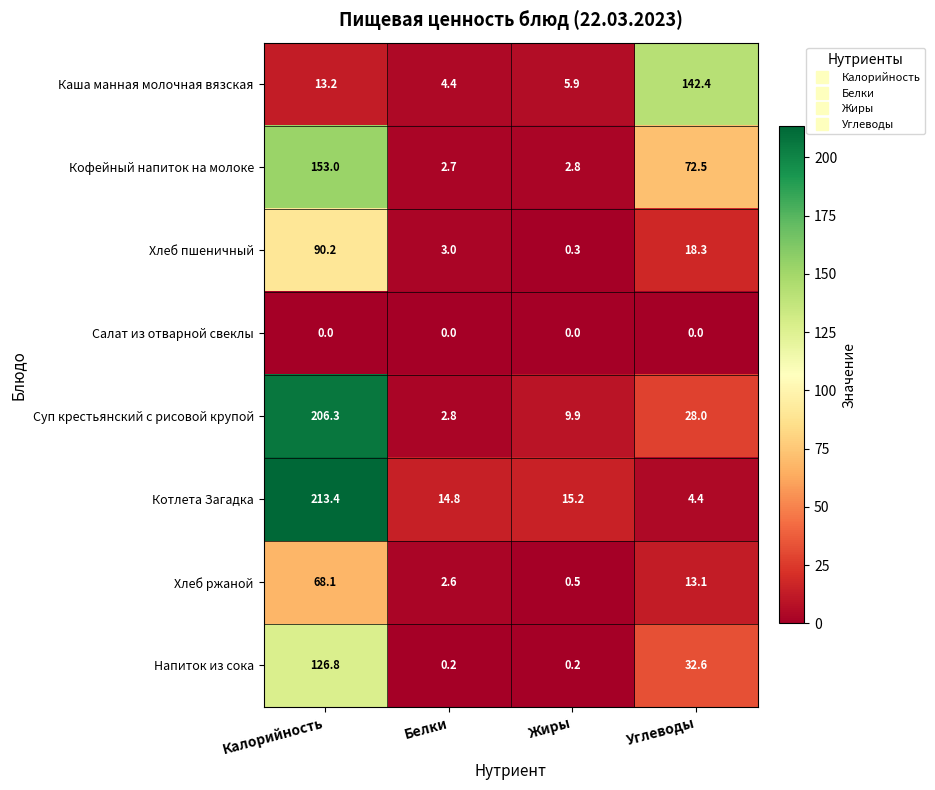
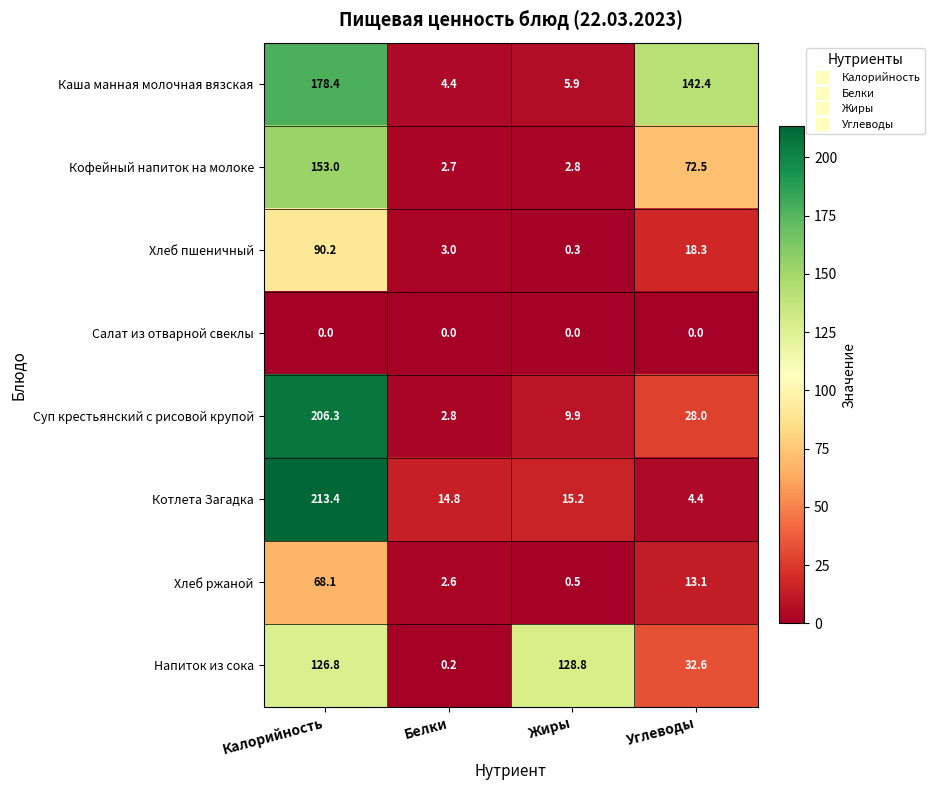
Каша манная молочная вязская, Калорийность: 13.2 -> 178.4
Напиток из сока, Жиры: 0.2 -> 128.8
